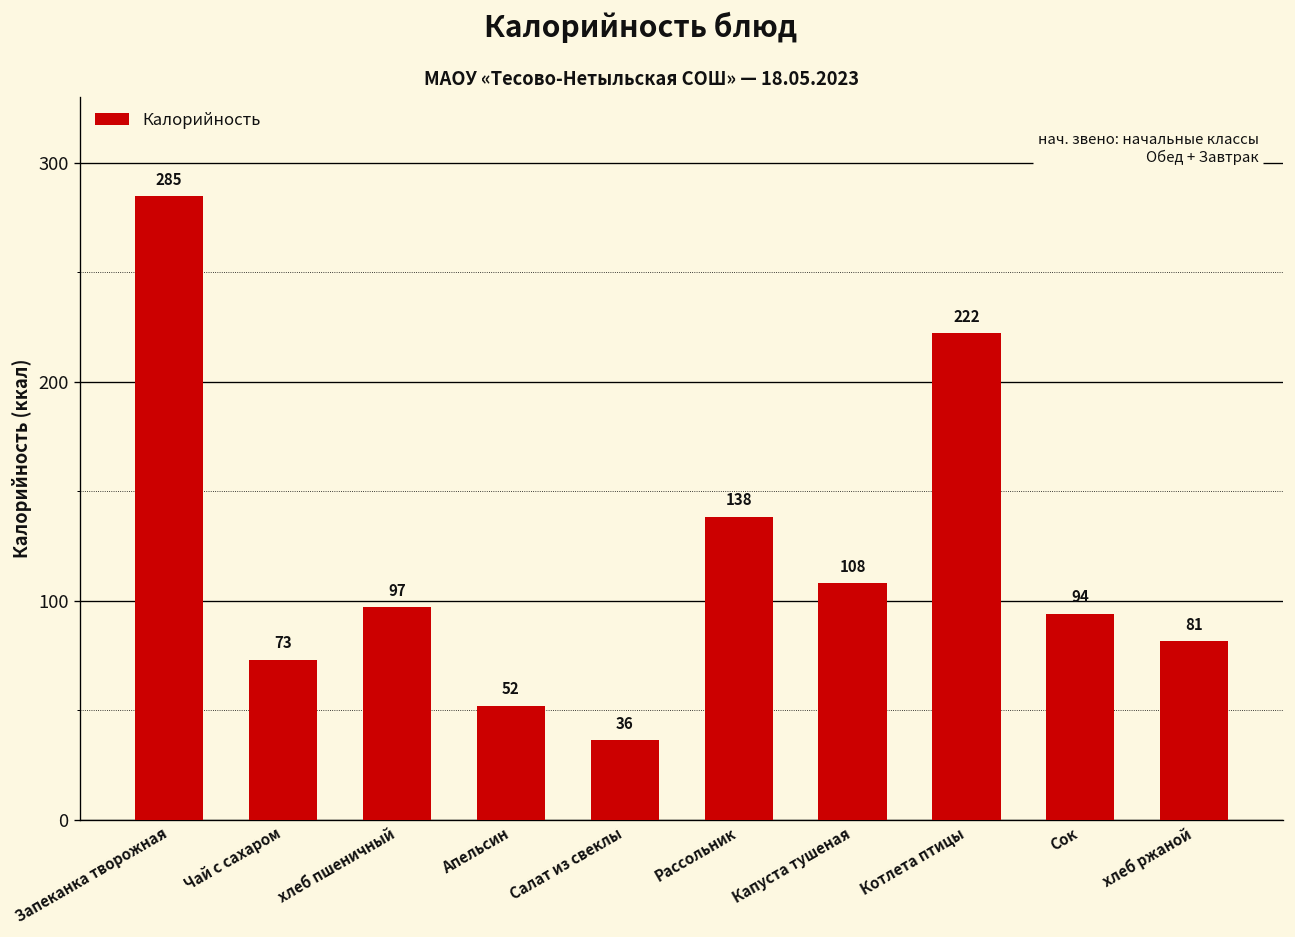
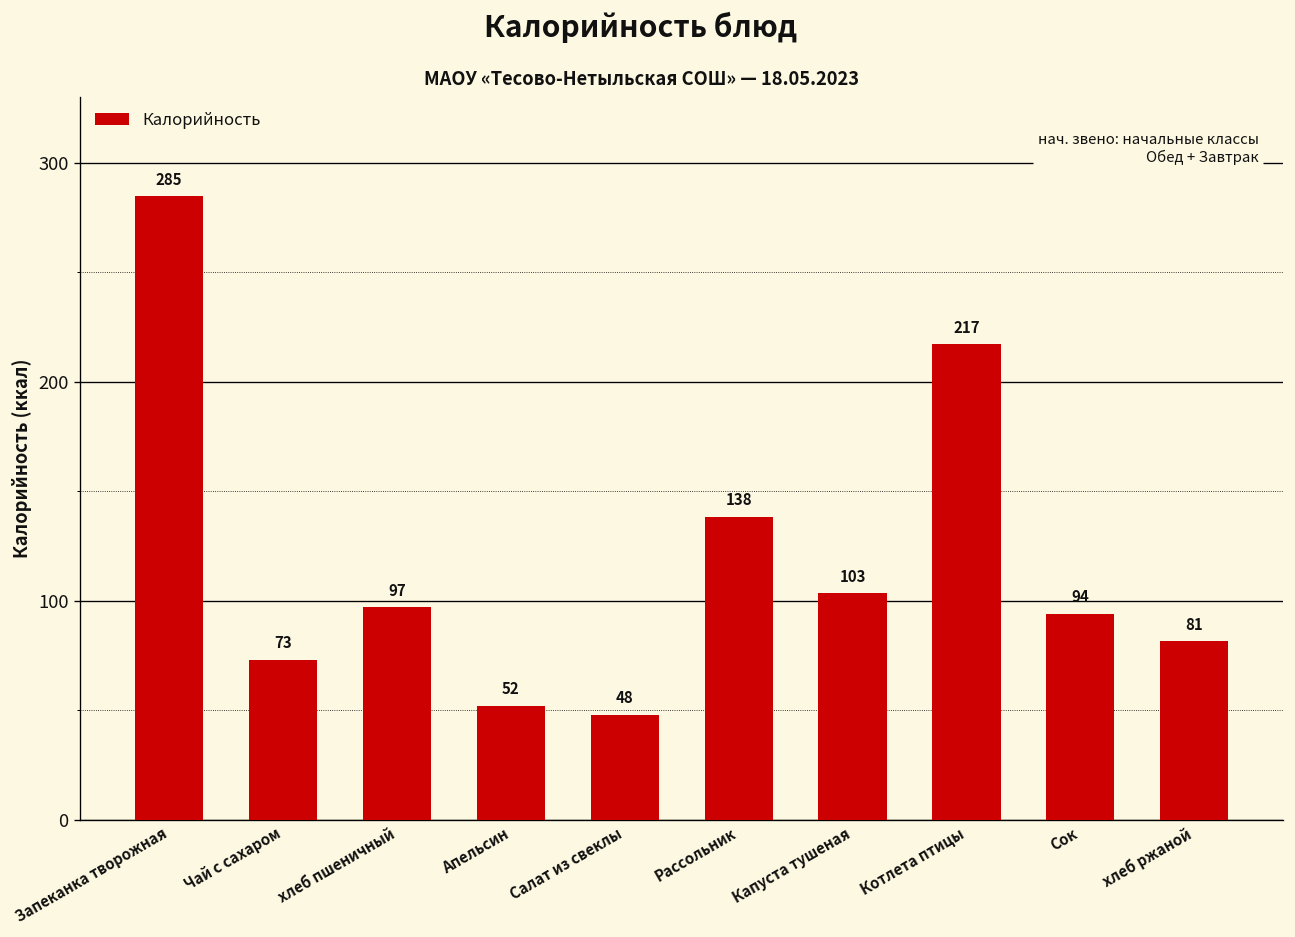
Салат из свеклы: 36 -> 48
Капуста тушеная: 108 -> 103
Котлета птицы: 222 -> 217
